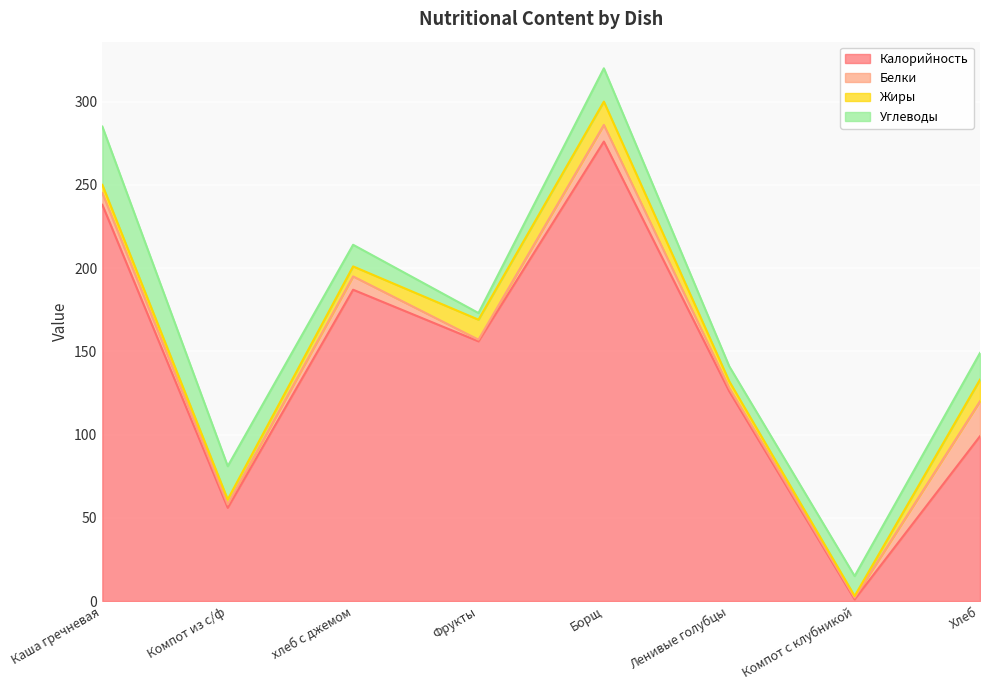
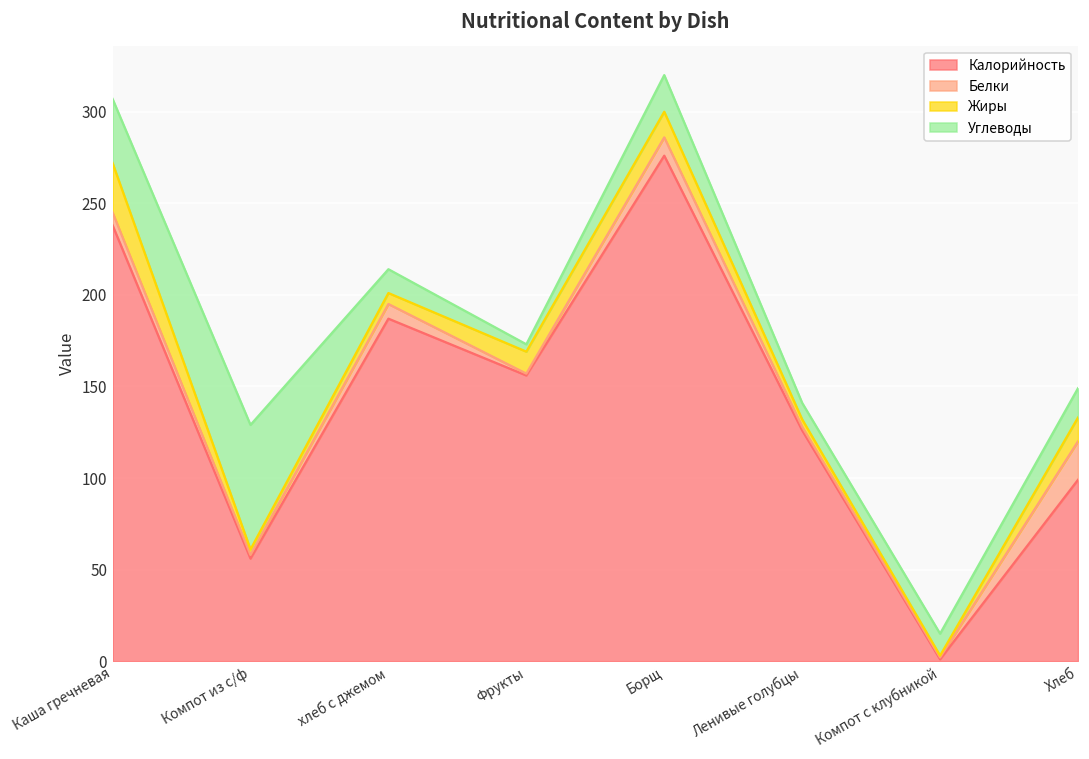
Жиры, Каша гречневая: 5 -> 27
Углеводы, Компот из с/ф: 20 -> 68
